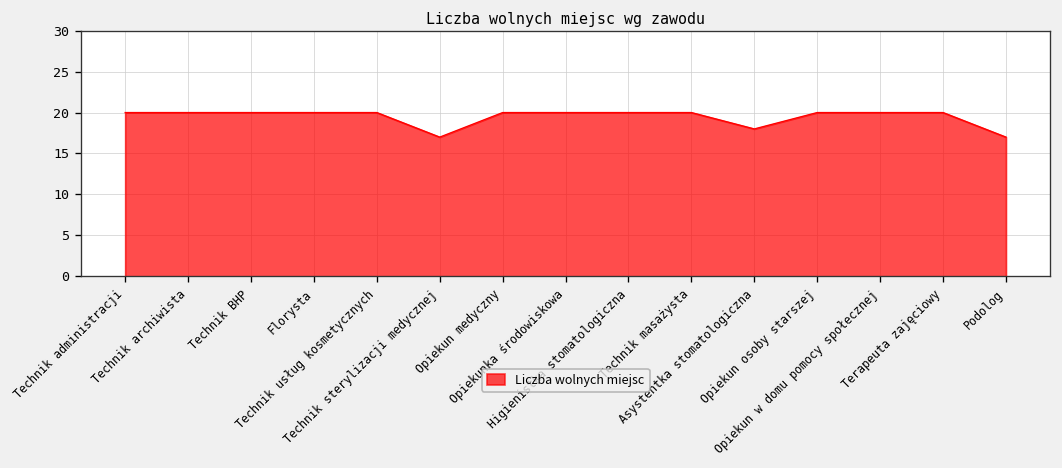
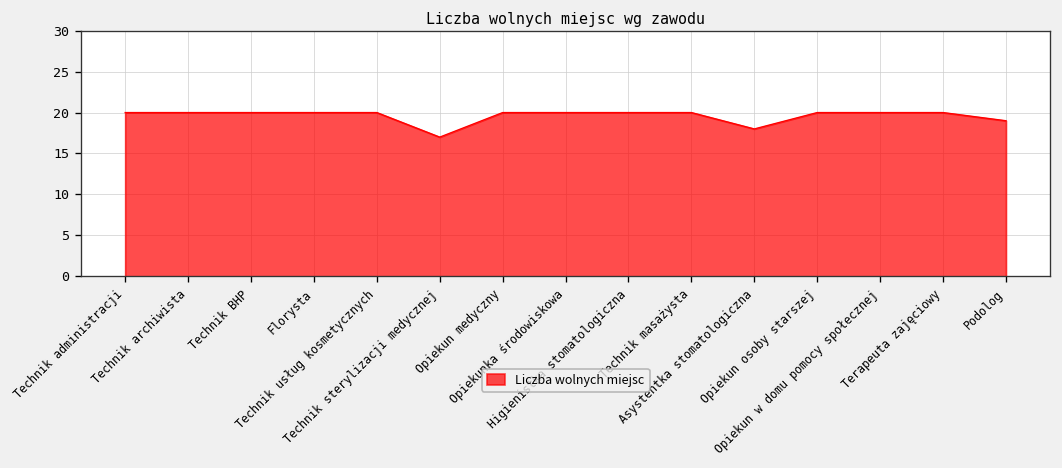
Podolog: 17 -> 19
